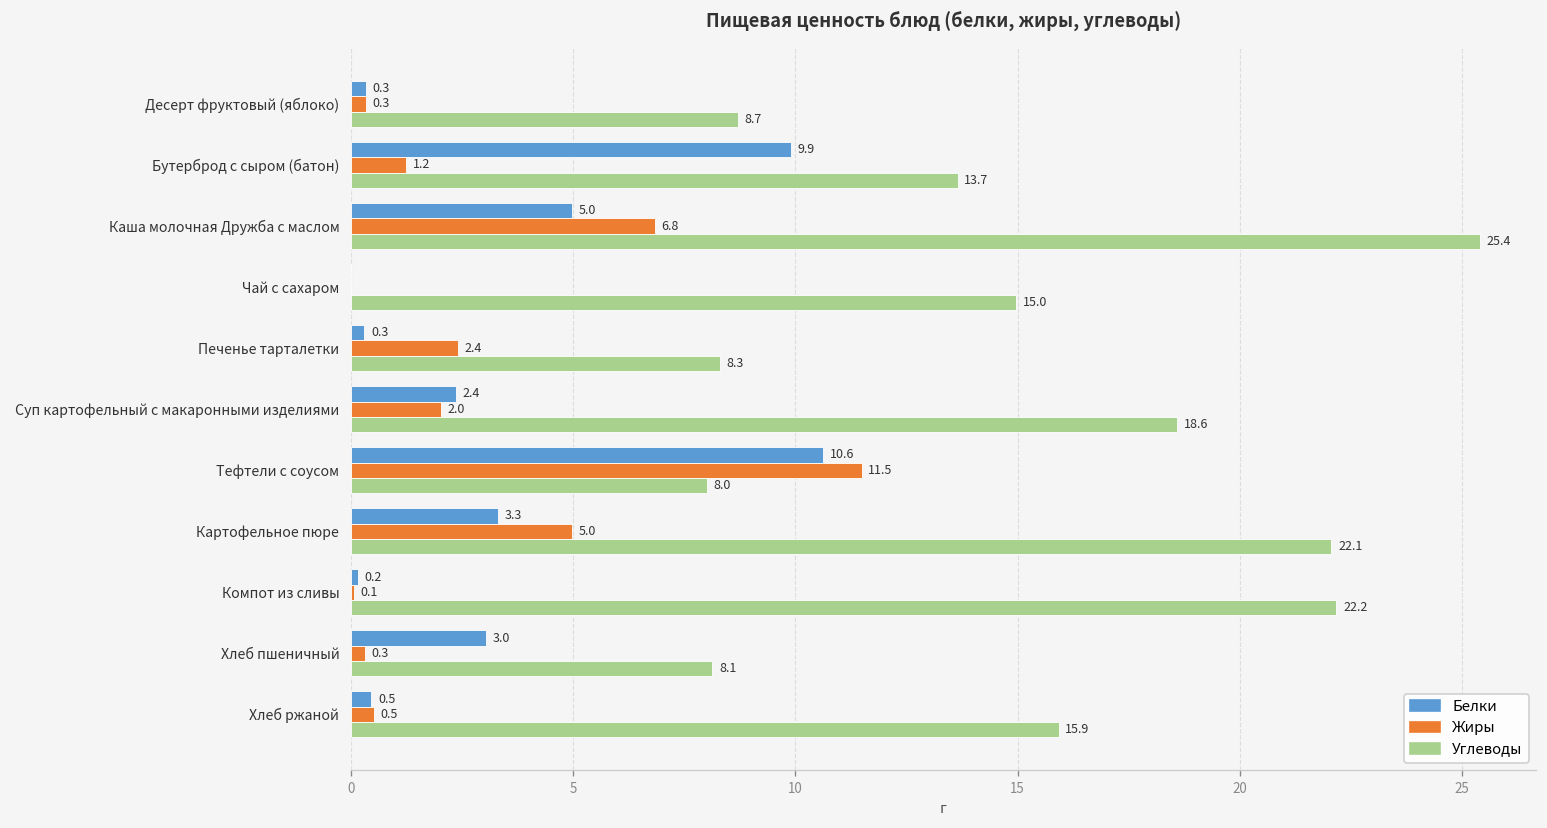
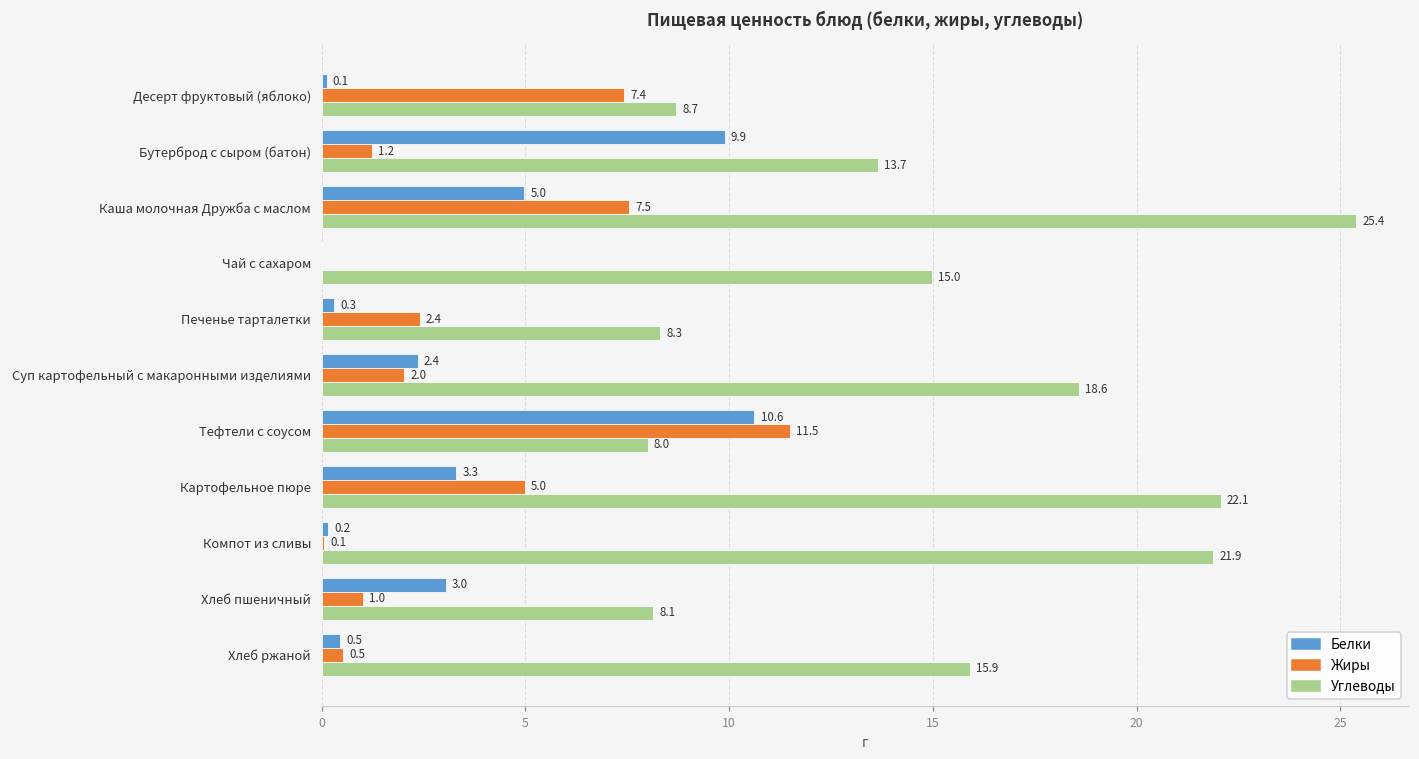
Белки, Десерт фруктовый (яблоко): 0.3 -> 0.1
Жиры, Десерт фруктовый (яблоко): 0.3 -> 7.4
Жиры, Каша молочная Дружба с маслом: 6.8 -> 7.5
Углеводы, Компот из сливы: 22.2 -> 21.9
Жиры, Хлеб пшеничный: 0.3 -> 1.0
